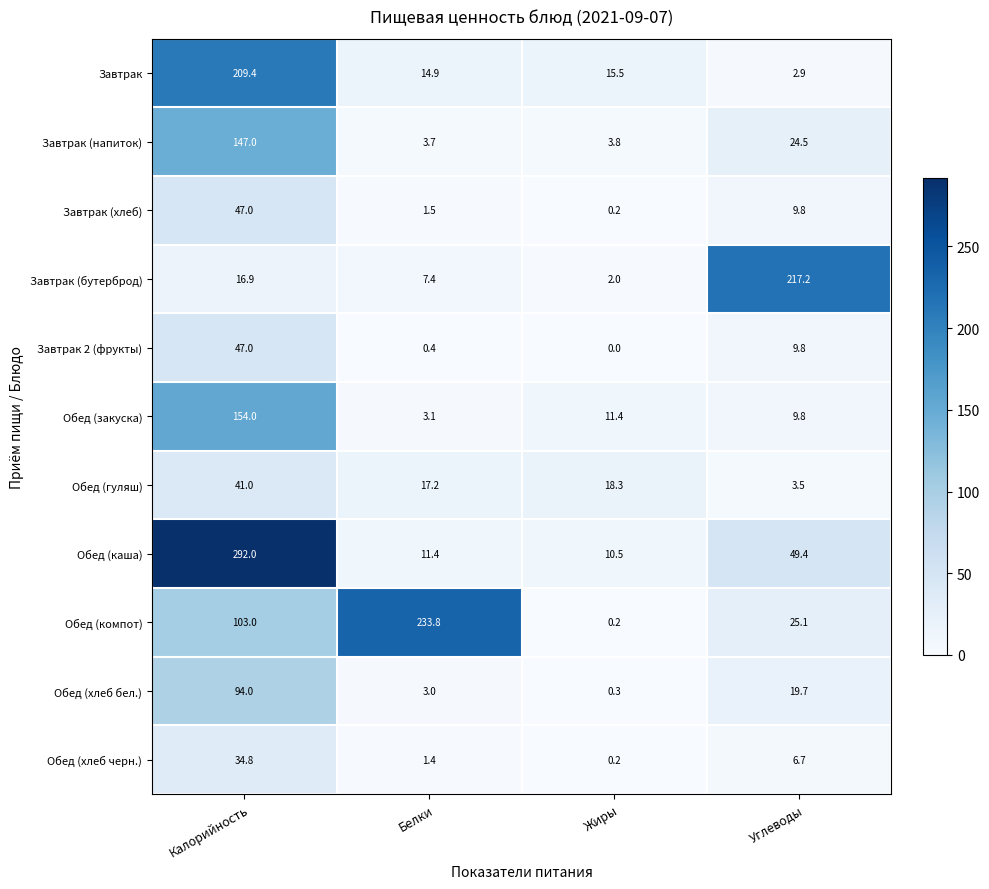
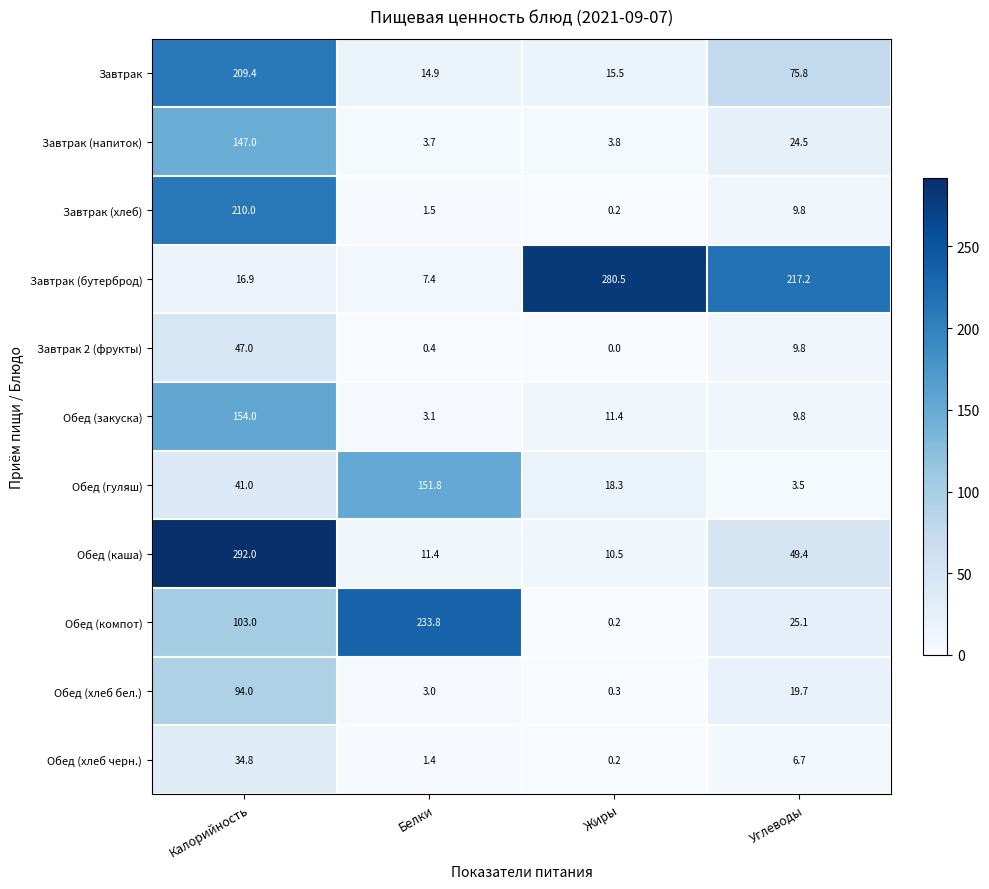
Завтрак, Углеводы: 2.9 -> 75.8
Завтрак (хлеб), Калорийность: 47.0 -> 210.0
Завтрак (бутерброд), Жиры: 2.0 -> 280.5
Обед (гуляш), Белки: 17.2 -> 151.8
